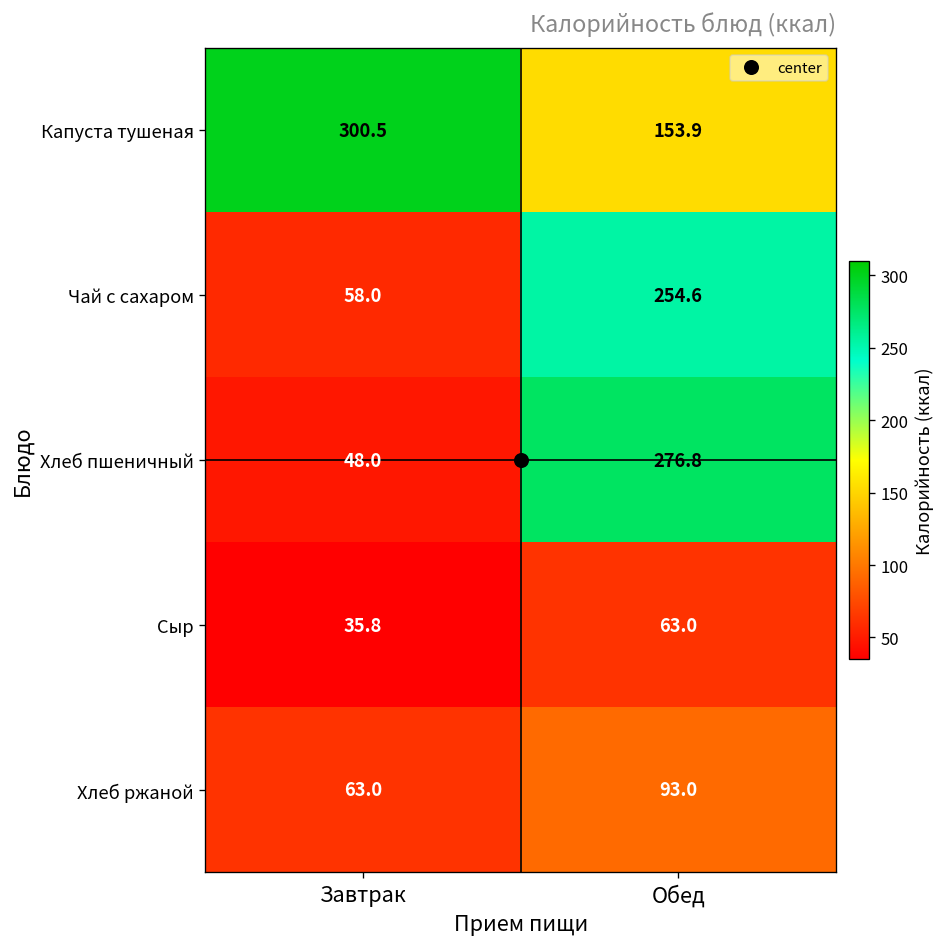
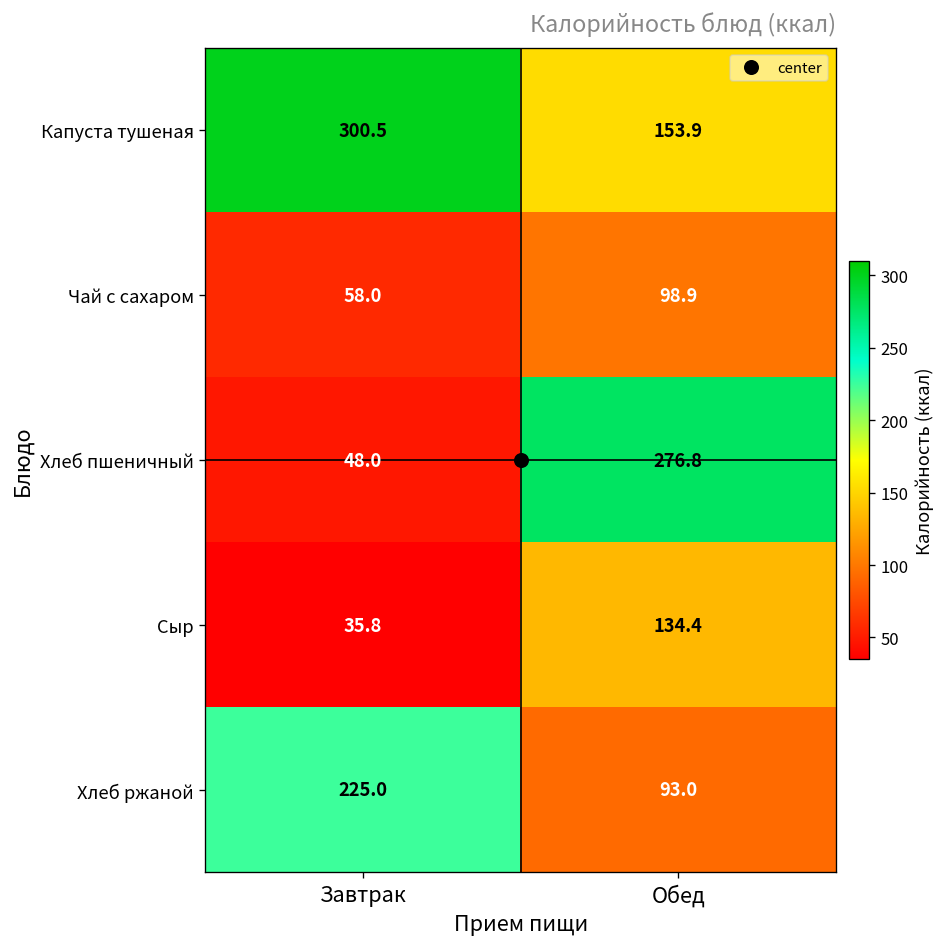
Чай с сахаром, Обед: 254.6 -> 98.9
Сыр, Обед: 63.0 -> 134.4
Хлеб ржаной, Завтрак: 63.0 -> 225.0
